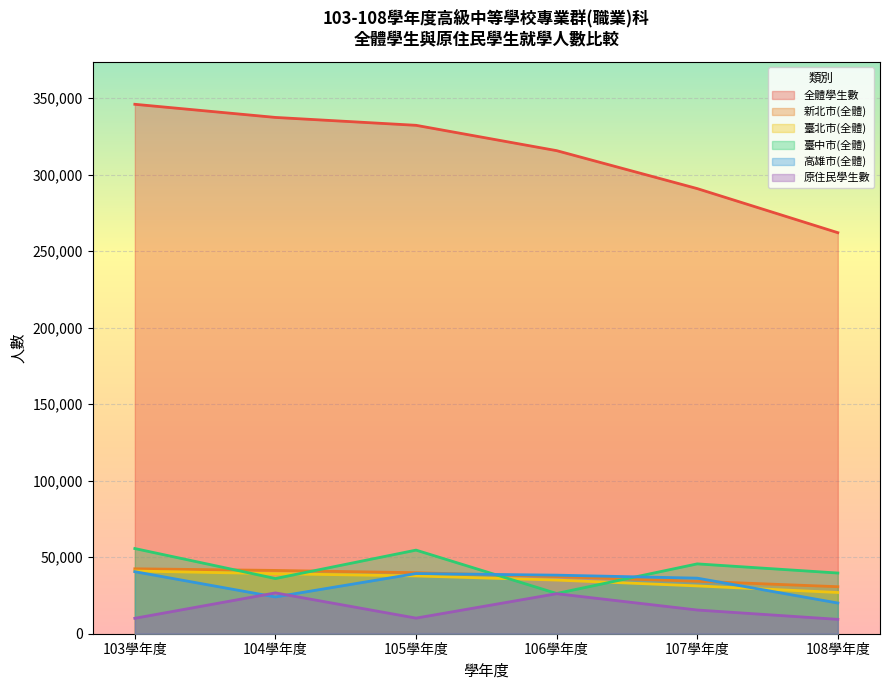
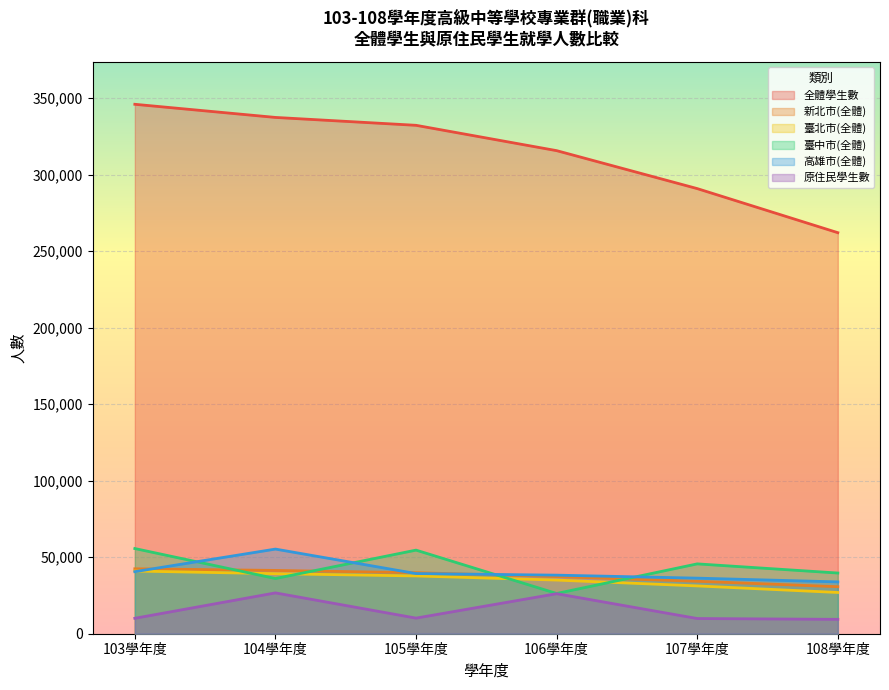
高雄市(全體), 104學年度: 24,000 -> 55,000
原住民學生數, 107學年度: 15,000 -> 10,000
高雄市(全體), 108學年度: 20,000 -> 34,000
